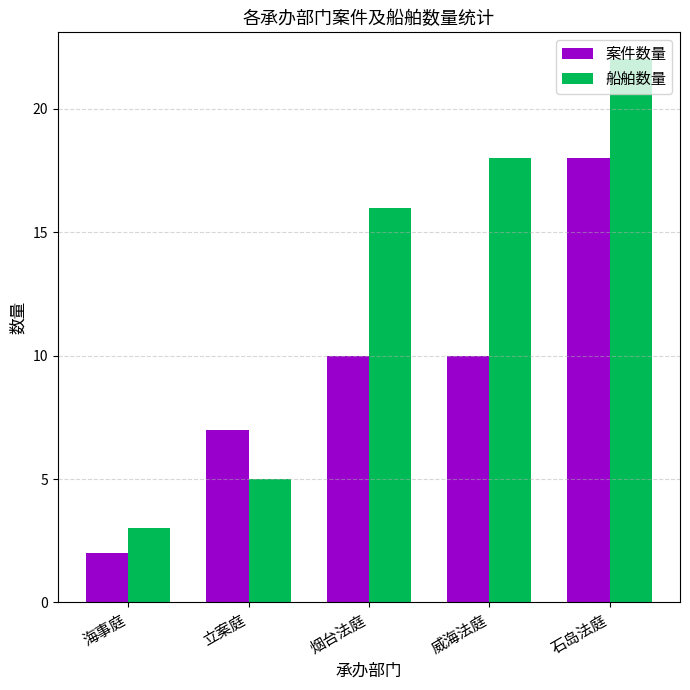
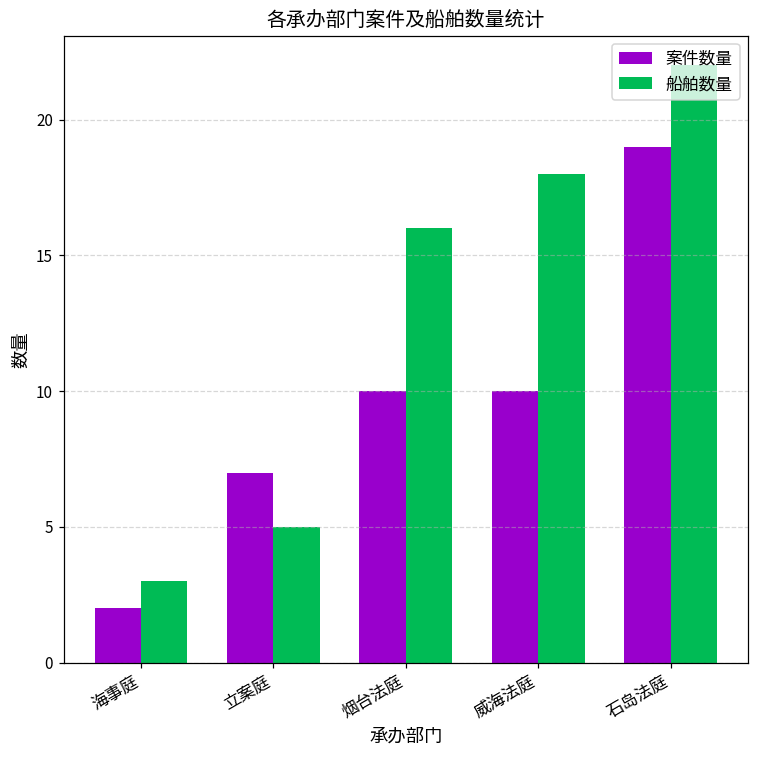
案件数量, 石岛法庭: 18 -> 19
